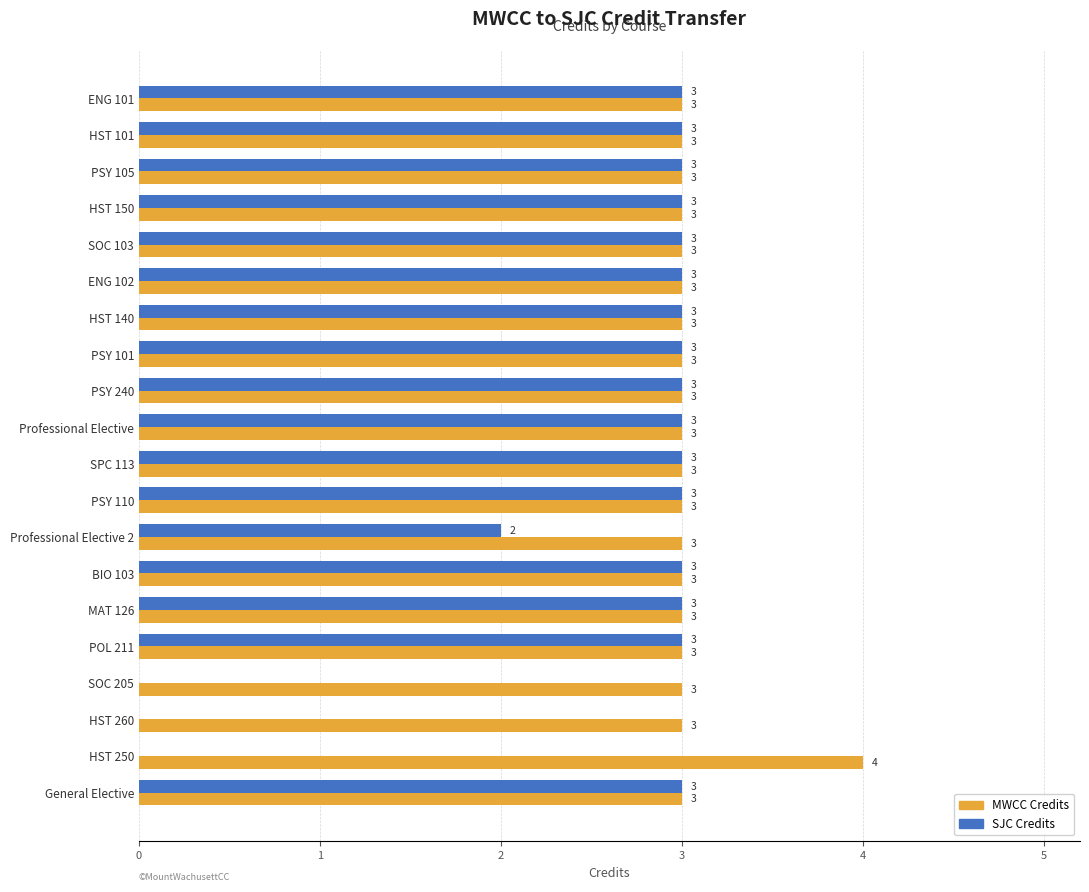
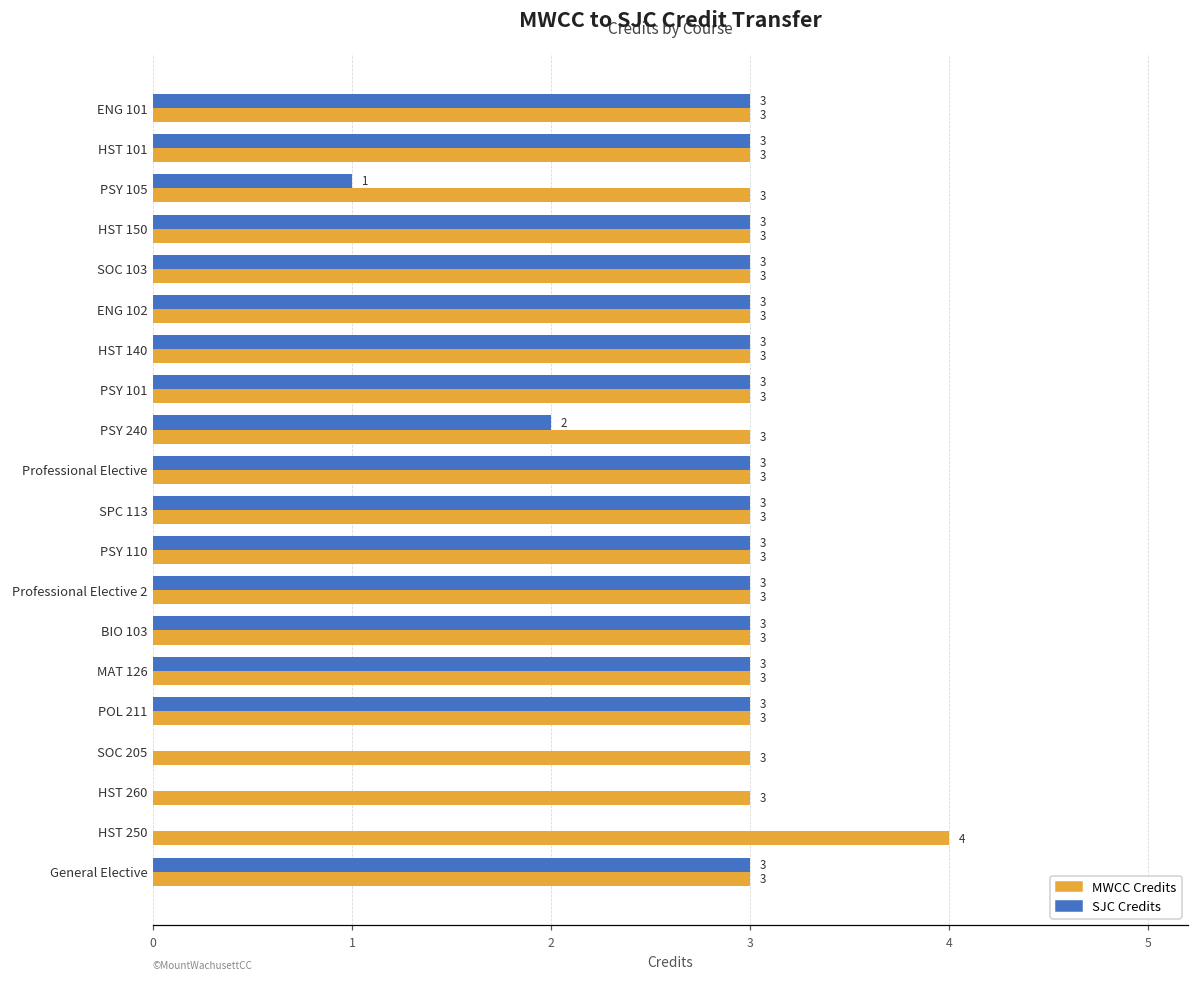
SJC Credits, PSY 105: 3 -> 1
SJC Credits, PSY 240: 3 -> 2
SJC Credits, Professional Elective 2: 2 -> 3
